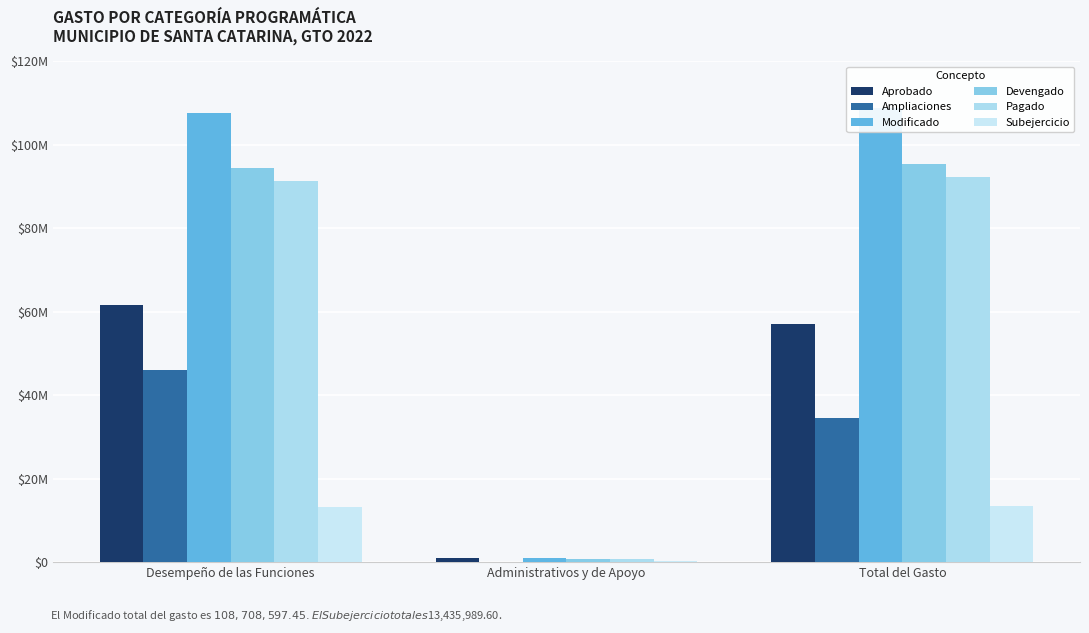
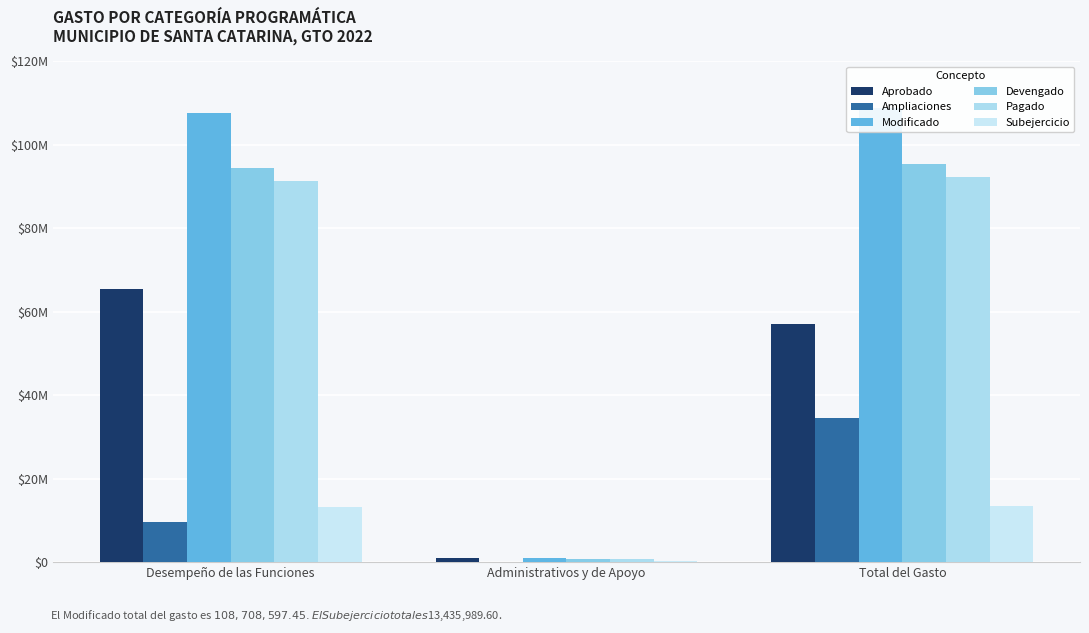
Aprobado, Desempeño de las Funciones: $62000000 -> $65000000
Ampliaciones, Desempeño de las Funciones: $46000000 -> $10000000
